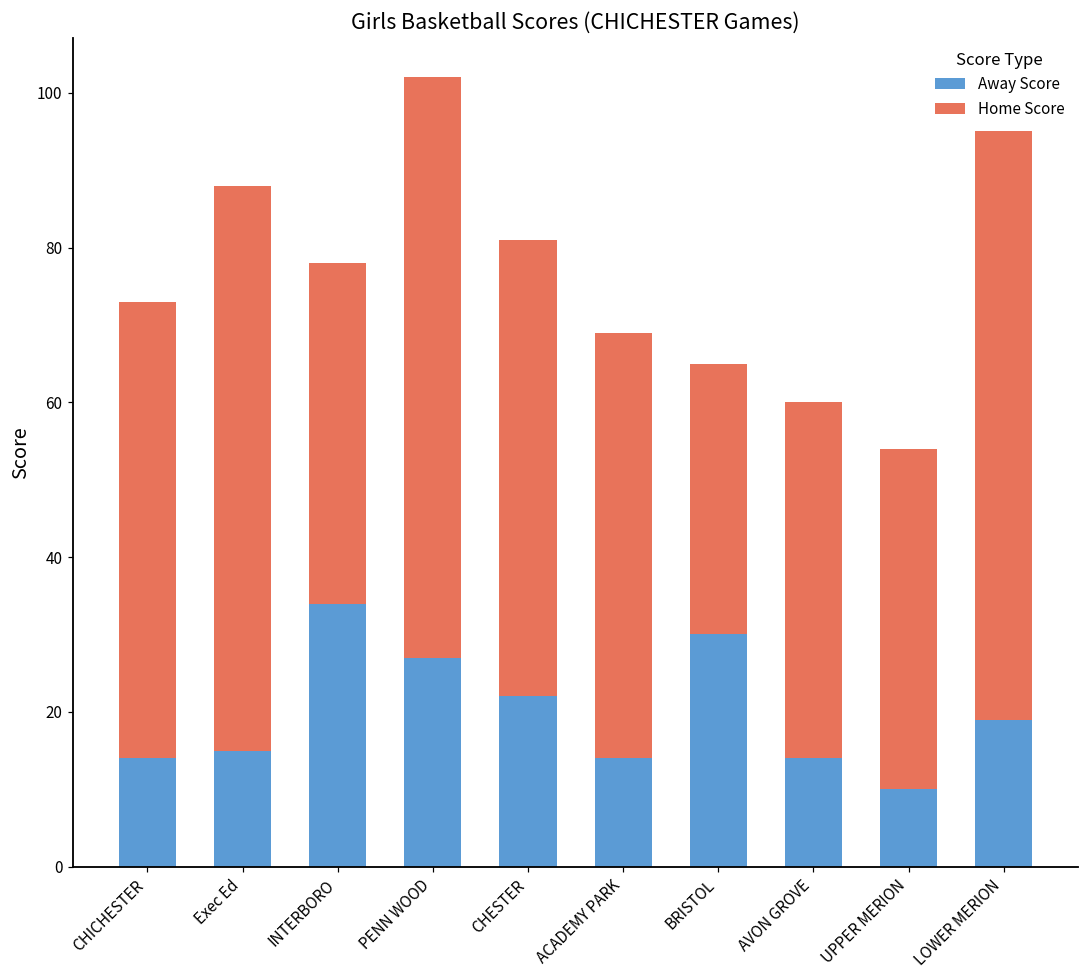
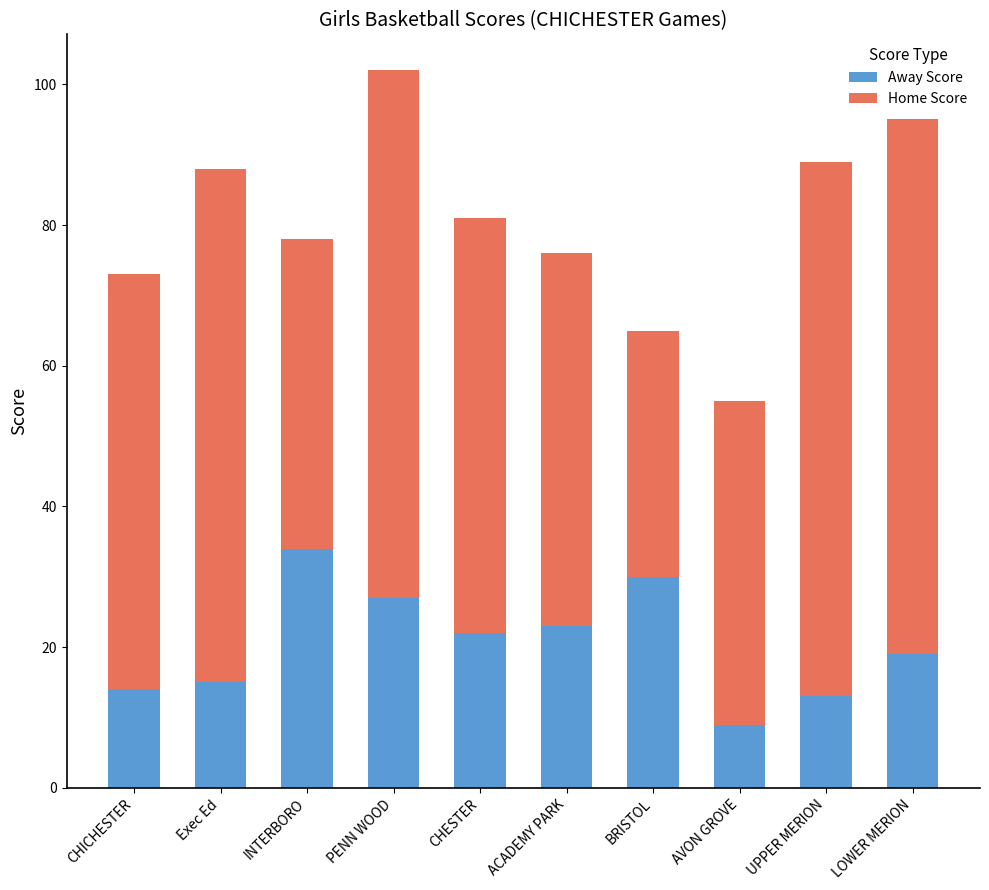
Away Score, ACADEMY PARK: 14 -> 23
Home Score, ACADEMY PARK: 55 -> 53
Away Score, AVON GROVE: 14 -> 9
Away Score, UPPER MERION: 10 -> 13
Home Score, UPPER MERION: 44 -> 76
